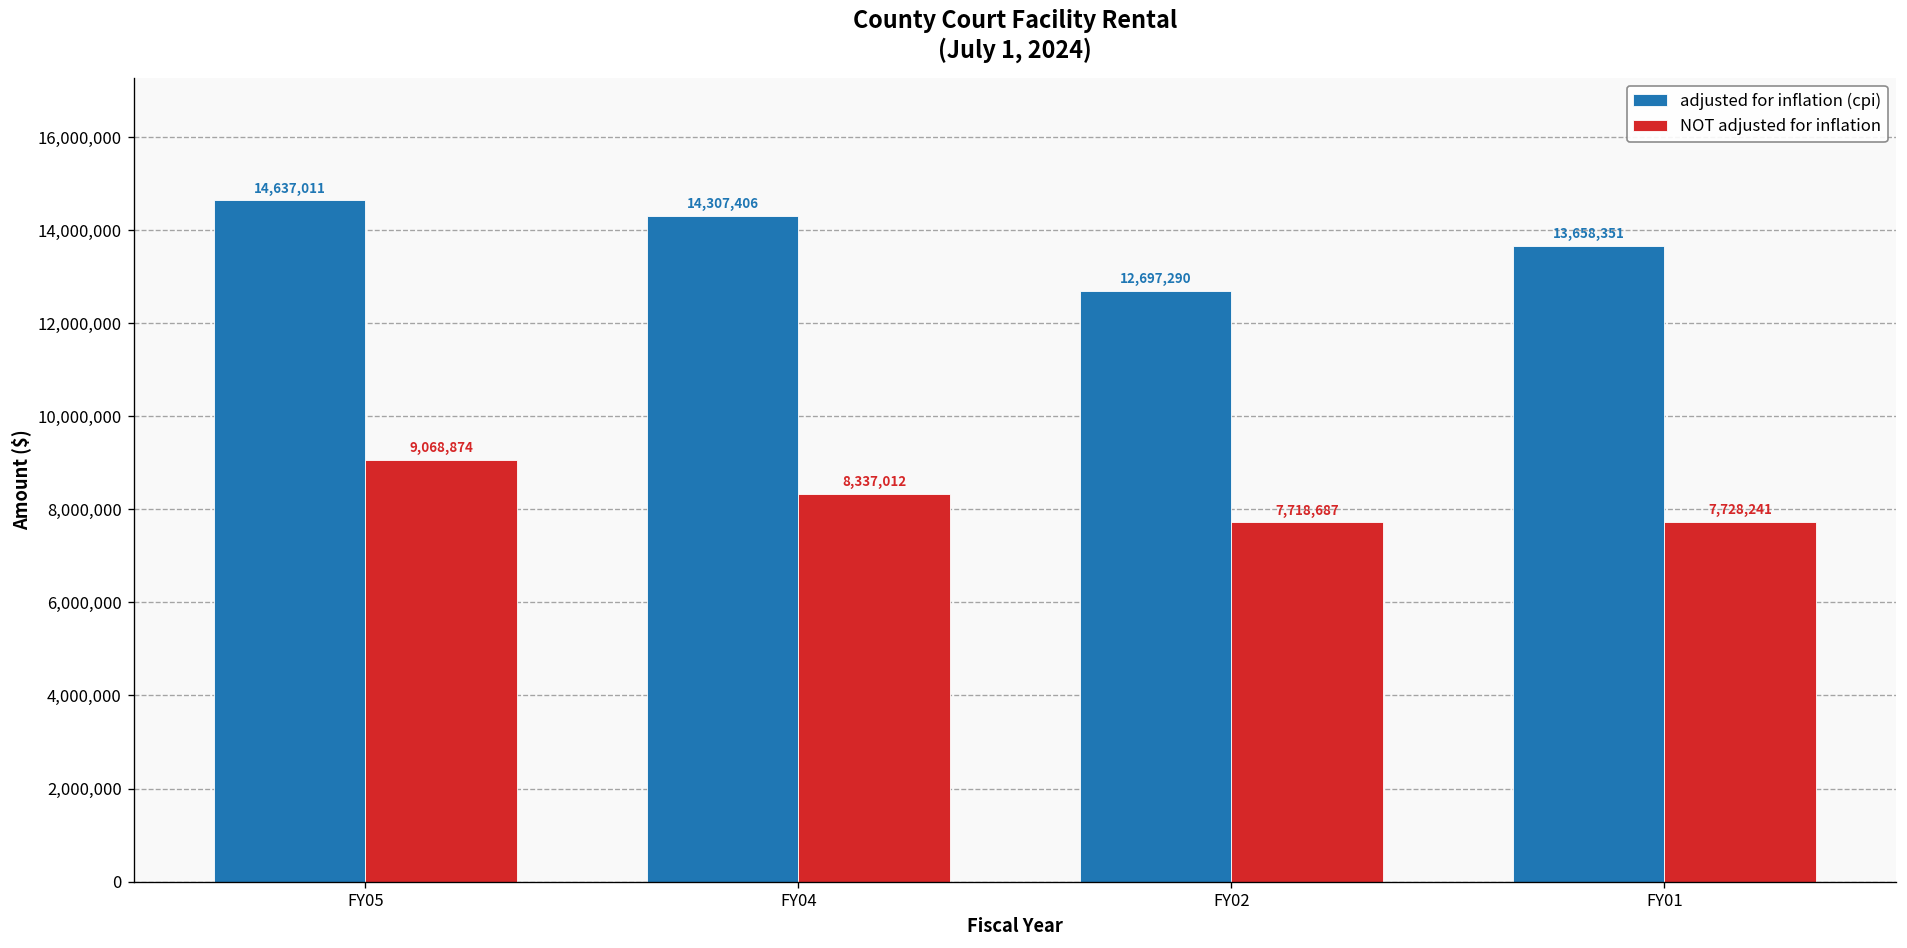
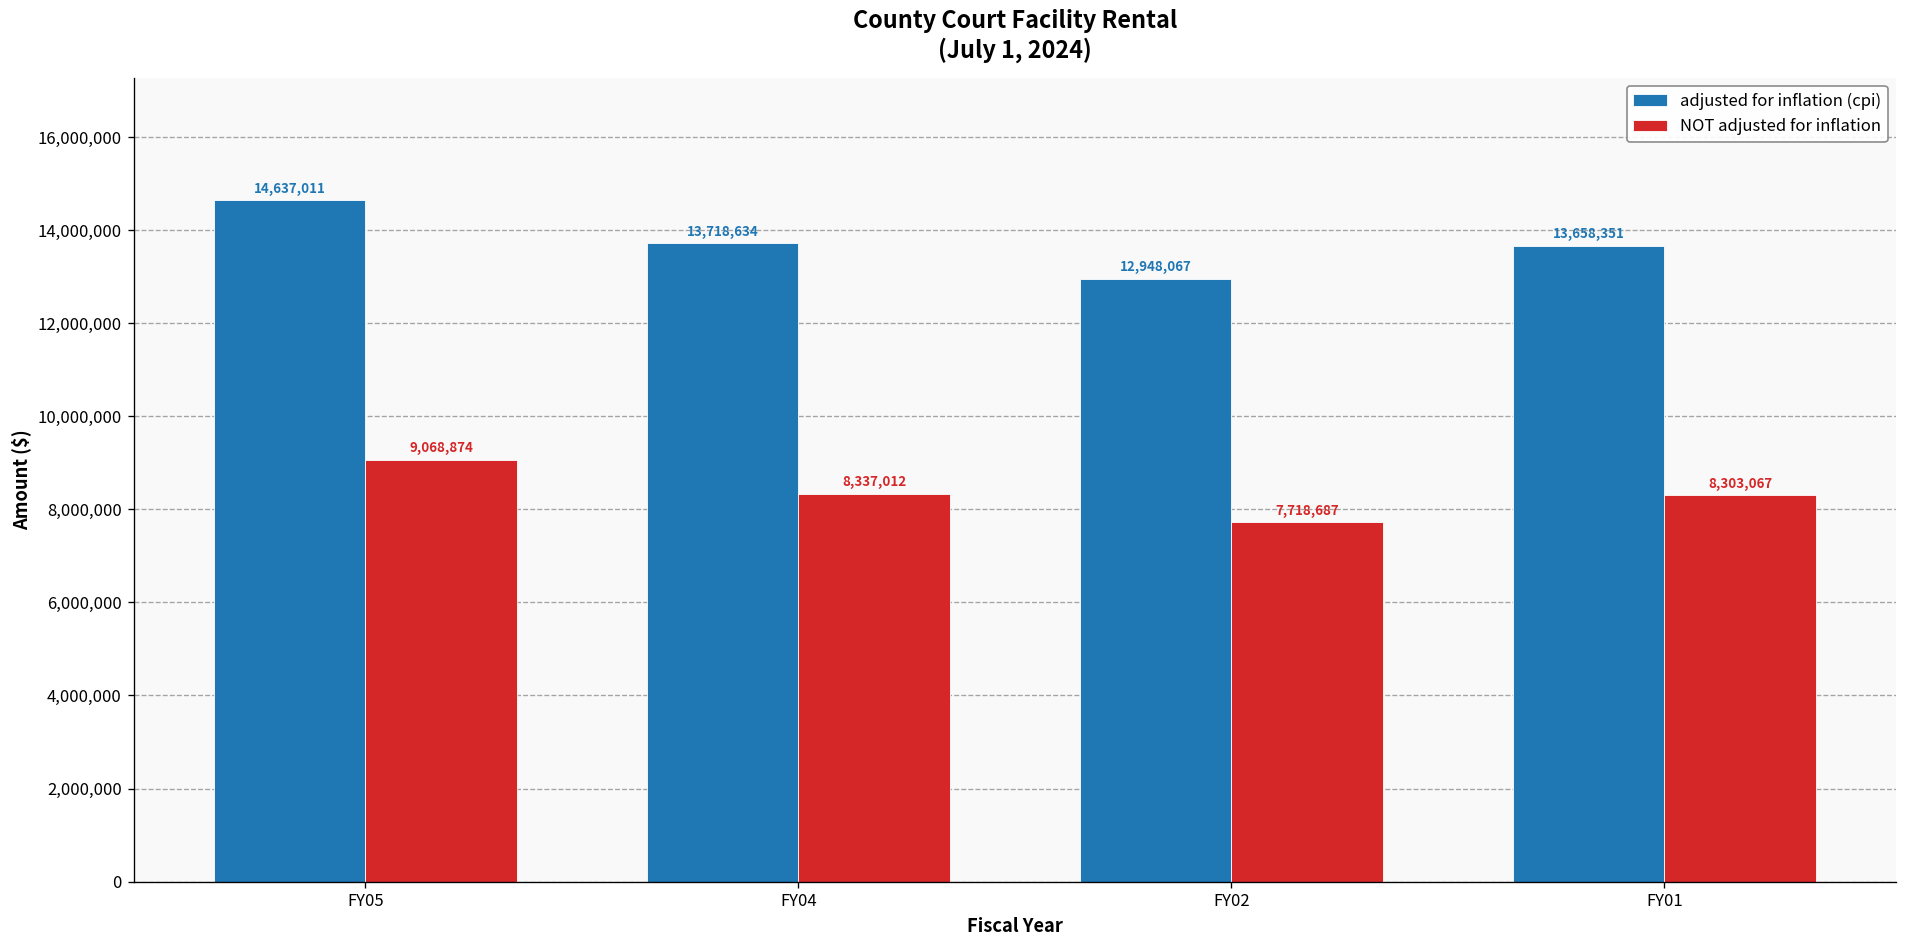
adjusted for inflation (cpi), FY04: 14,307,406 -> 13,718,634
adjusted for inflation (cpi), FY02: 12,697,290 -> 12,948,067
NOT adjusted for inflation, FY01: 7,728,241 -> 8,303,067
